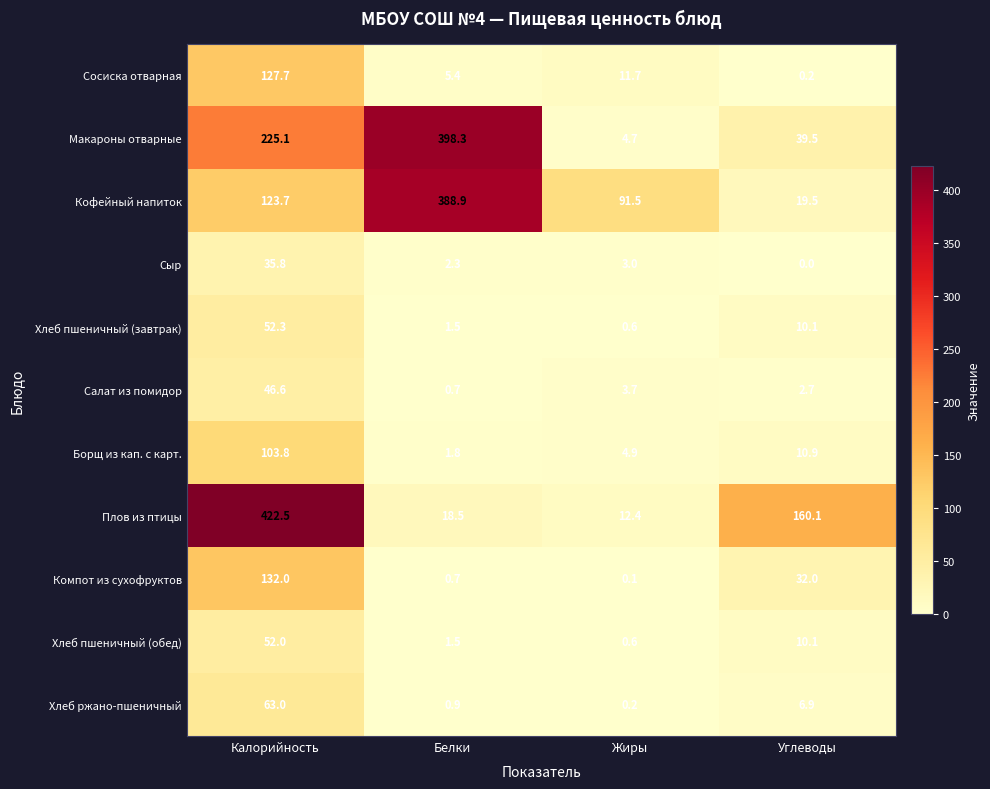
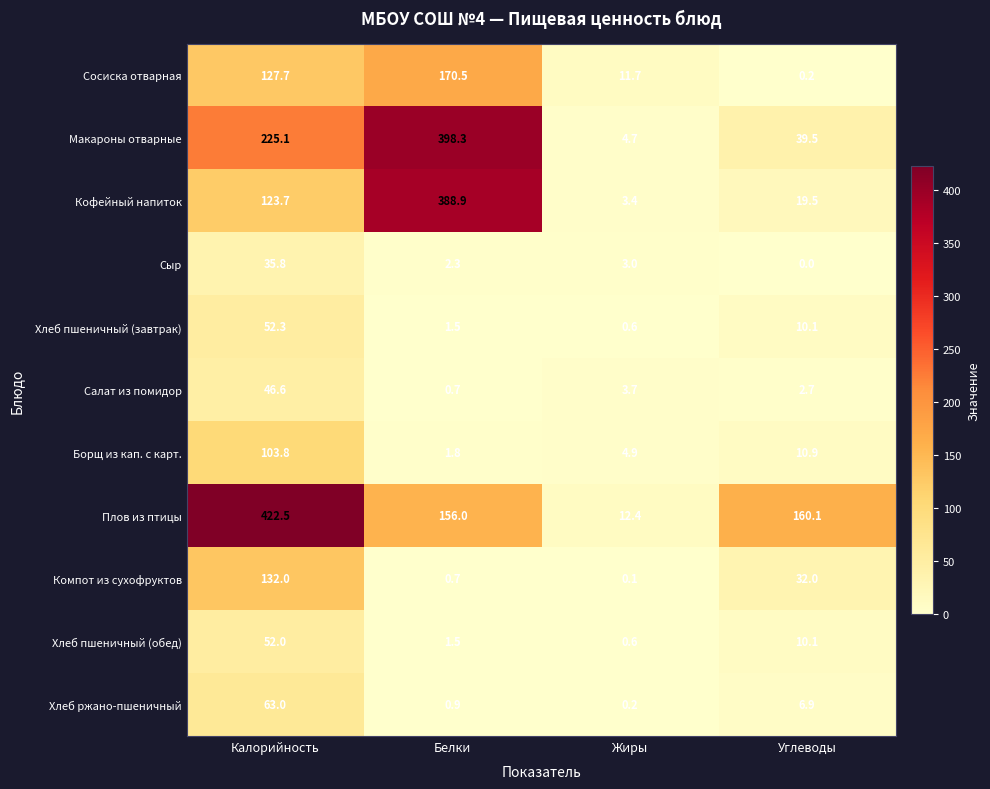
Сосиска отварная, Белки: 5.4 -> 170.5
Кофейный напиток, Жиры: 91.5 -> 3.4
Плов из птицы, Белки: 18.5 -> 156.0
